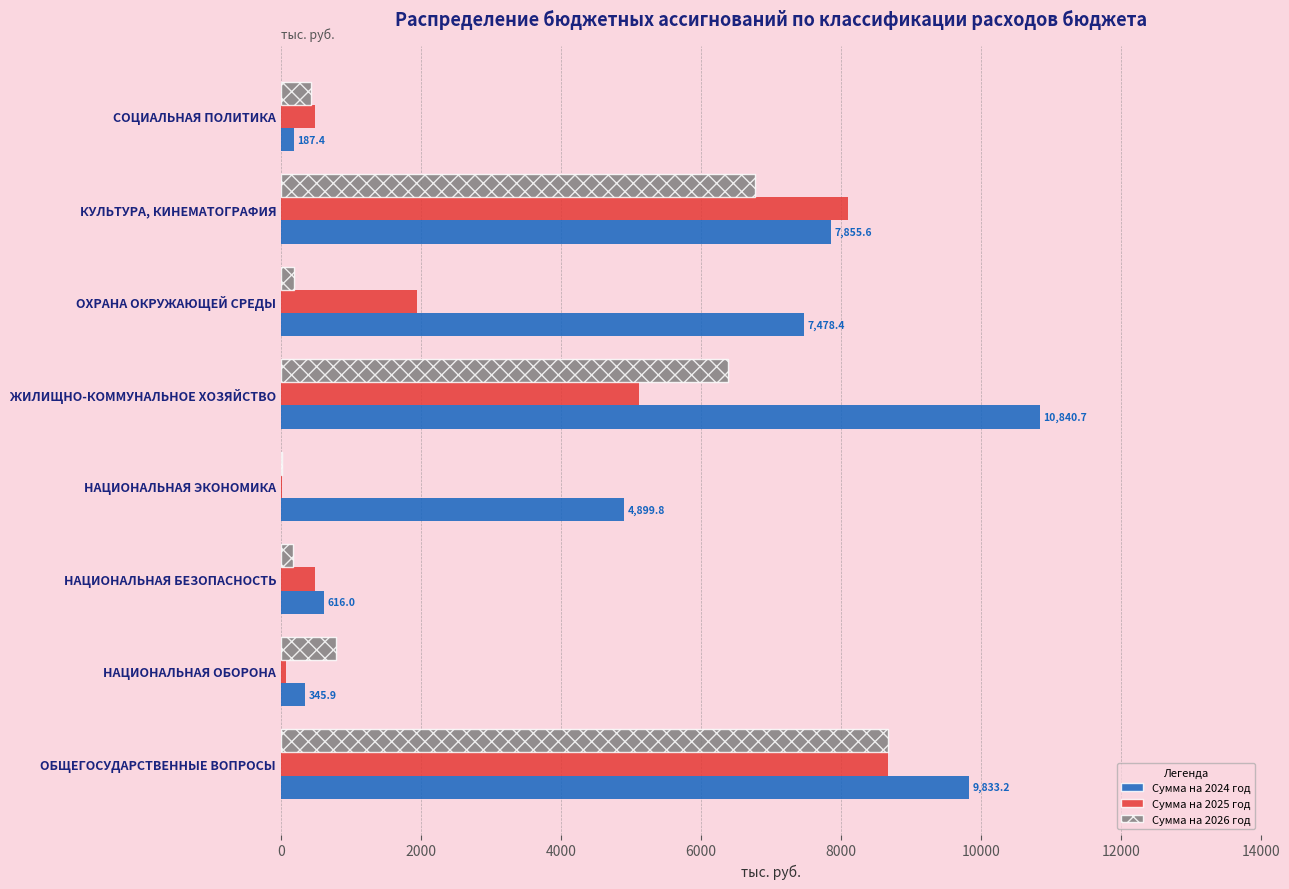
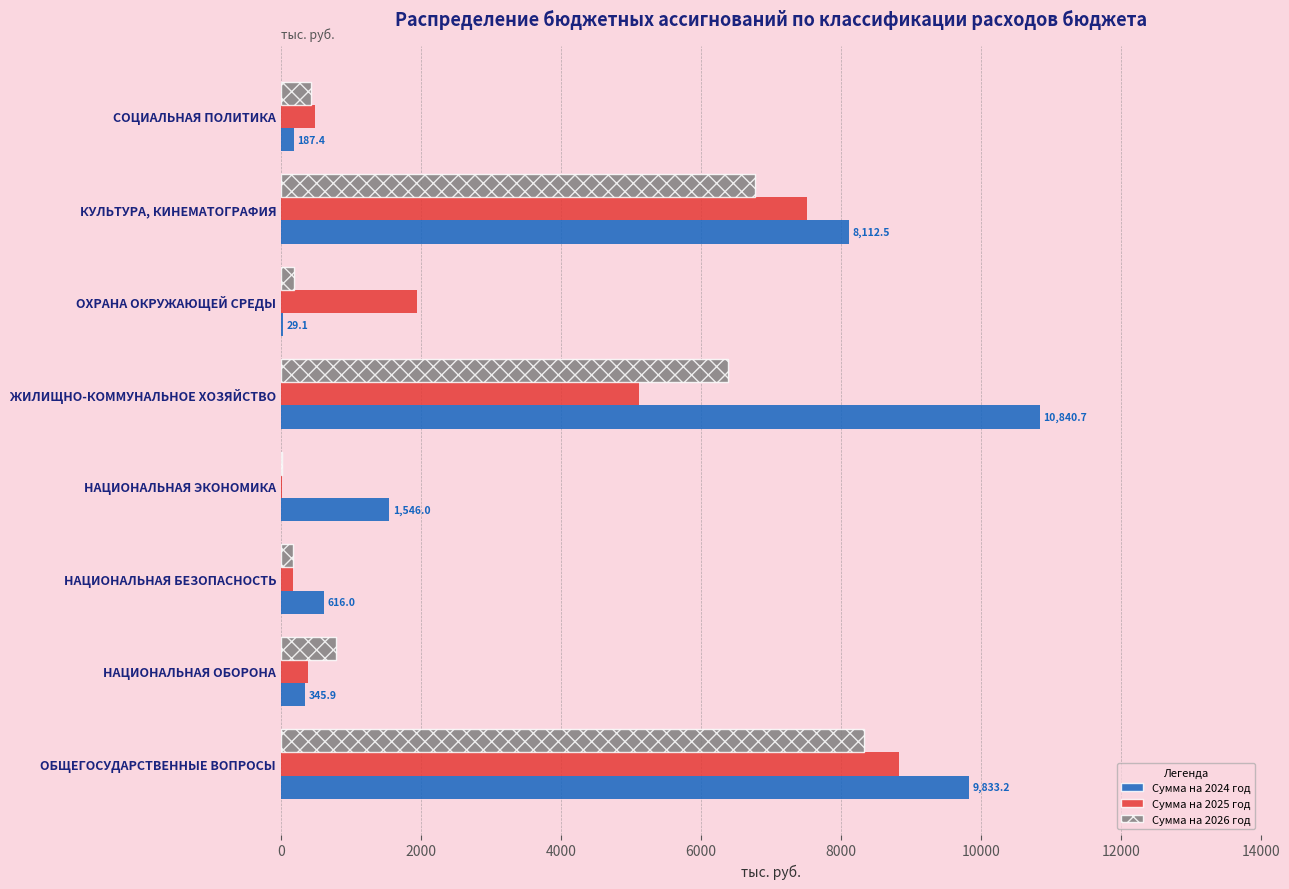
Сумма на 2025 год, КУЛЬТУРА, КИНЕМАТОГРАФИЯ: 8100 -> 7500
Сумма на 2024 год, КУЛЬТУРА, КИНЕМАТОГРАФИЯ: 7,855.6 -> 8,112.5
Сумма на 2024 год, ОХРАНА ОКРУЖАЮЩЕЙ СРЕДЫ: 7,478.4 -> 29.1
Сумма на 2024 год, НАЦИОНАЛЬНАЯ ЭКОНОМИКА: 4,899.8 -> 1,546.0
Сумма на 2025 год, НАЦИОНАЛЬНАЯ БЕЗОПАСНОСТЬ: 500 -> 200
Сумма на 2025 год, НАЦИОНАЛЬНАЯ ОБОРОНА: 100 -> 400
Сумма на 2026 год, ОБЩЕГОСУДАРСТВЕННЫЕ ВОПРОСЫ: 8700 -> 8300
Сумма на 2025 год, ОБЩЕГОСУДАРСТВЕННЫЕ ВОПРОСЫ: 8700 -> 8800
